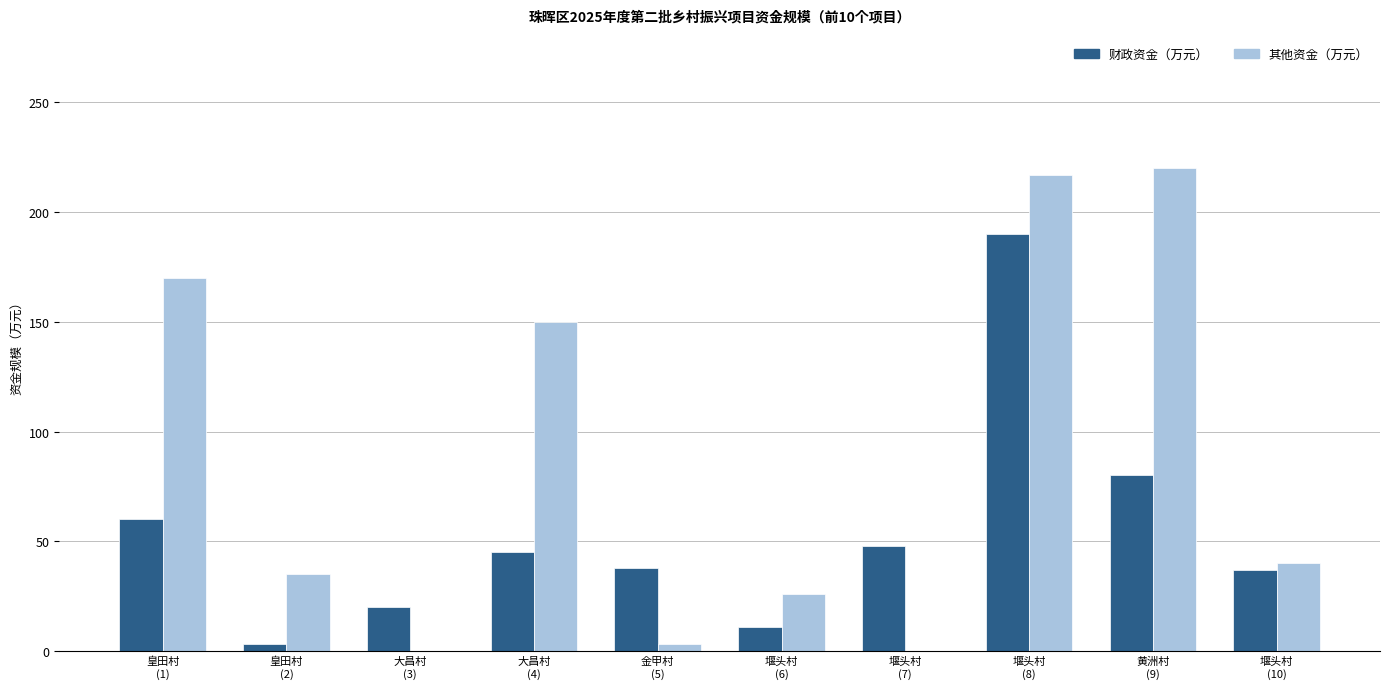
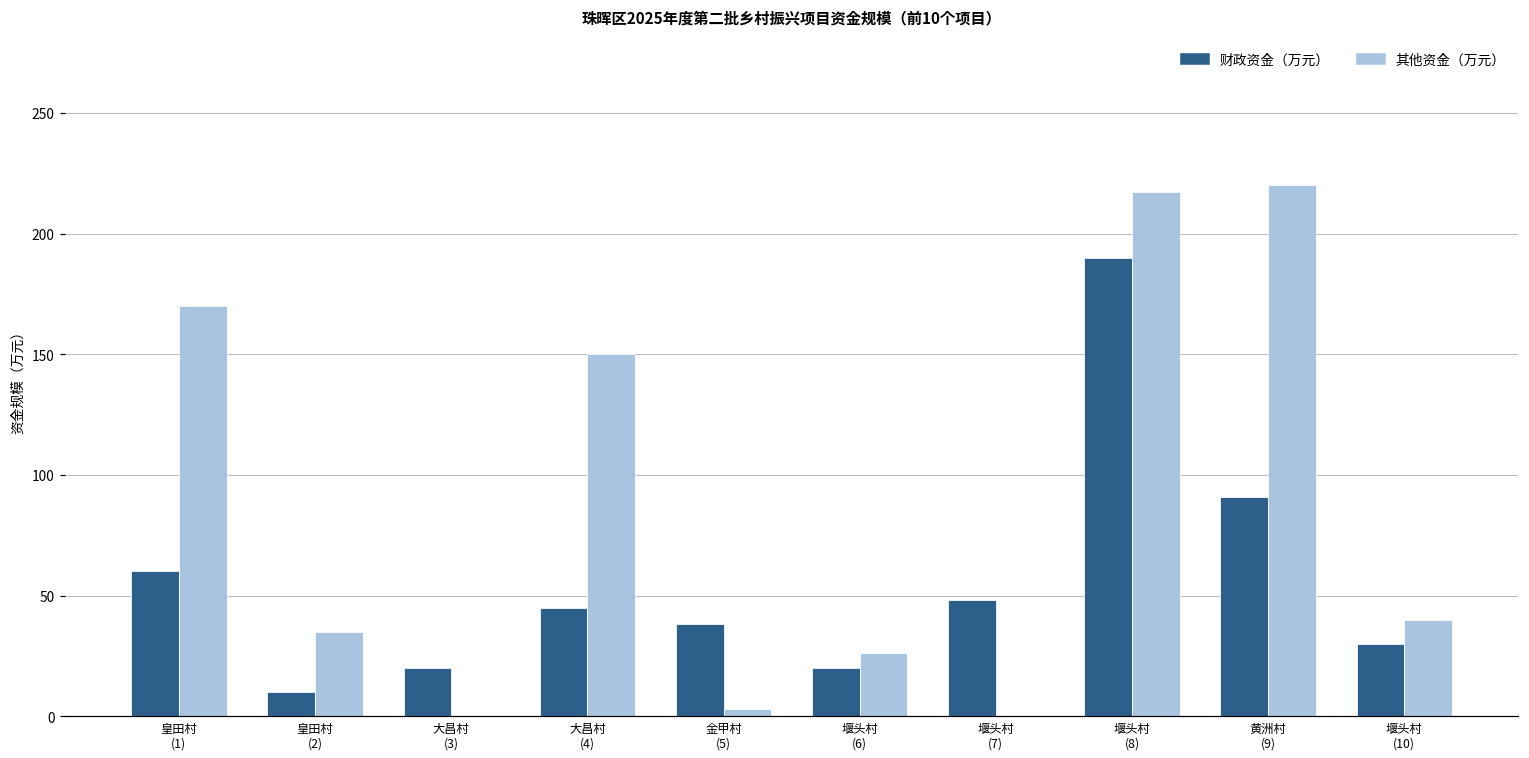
财政资金（万元）, 皇田村 (2): 3 -> 10
财政资金（万元）, 堰头村 (6): 11 -> 20
财政资金（万元）, 黄洲村 (9): 80 -> 91
财政资金（万元）, 堰头村 (10): 37 -> 30
